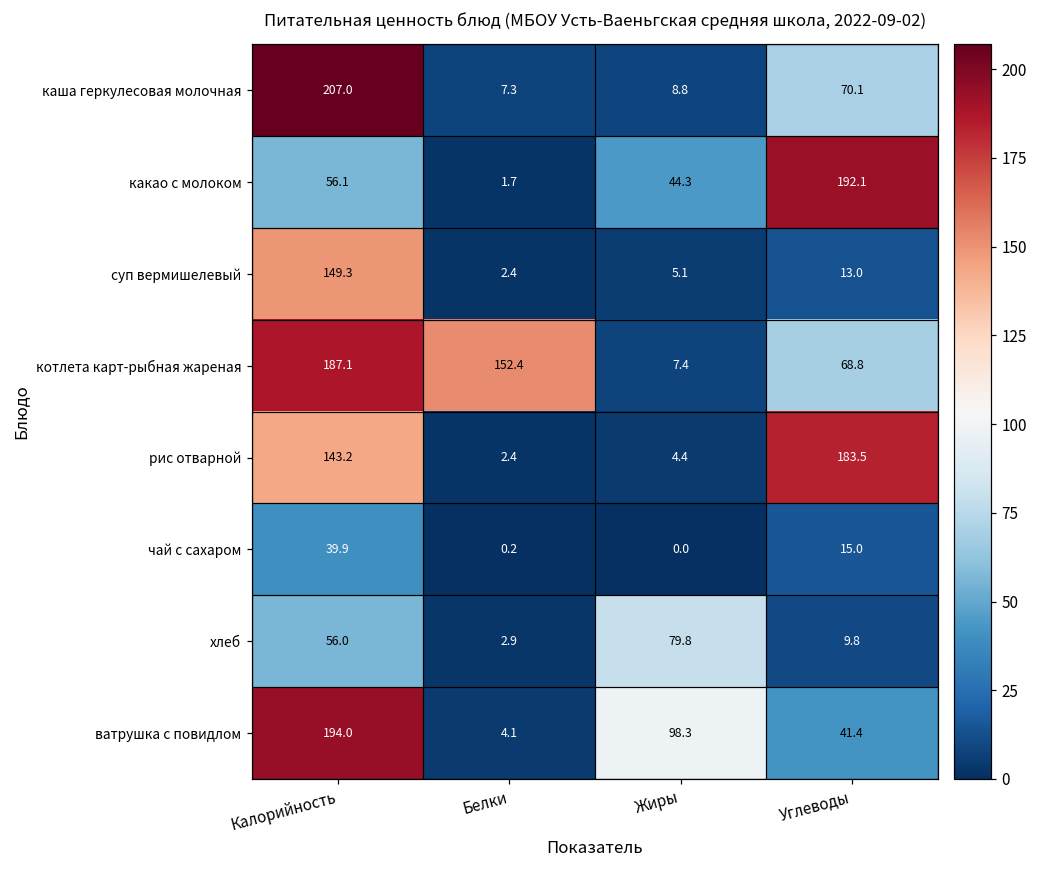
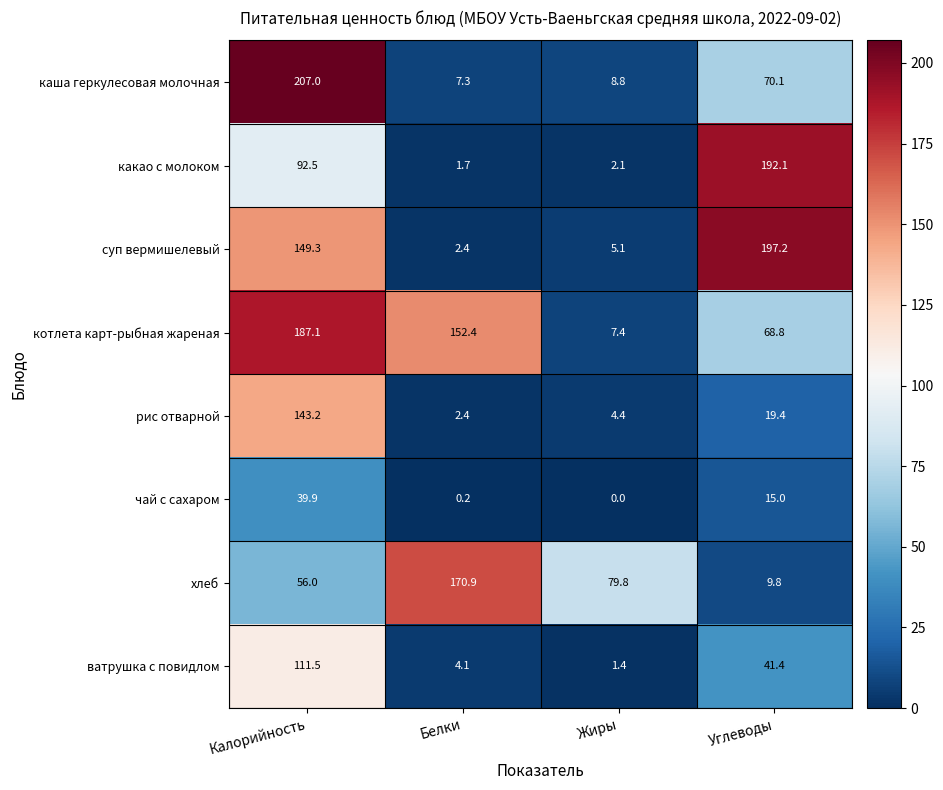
какао с молоком, Калорийность: 56.1 -> 92.5
какао с молоком, Жиры: 44.3 -> 2.1
суп вермишелевый, Углеводы: 13.0 -> 197.2
рис отварной, Углеводы: 183.5 -> 19.4
хлеб, Белки: 2.9 -> 170.9
ватрушка с повидлом, Калорийность: 194.0 -> 111.5
ватрушка с повидлом, Жиры: 98.3 -> 1.4
